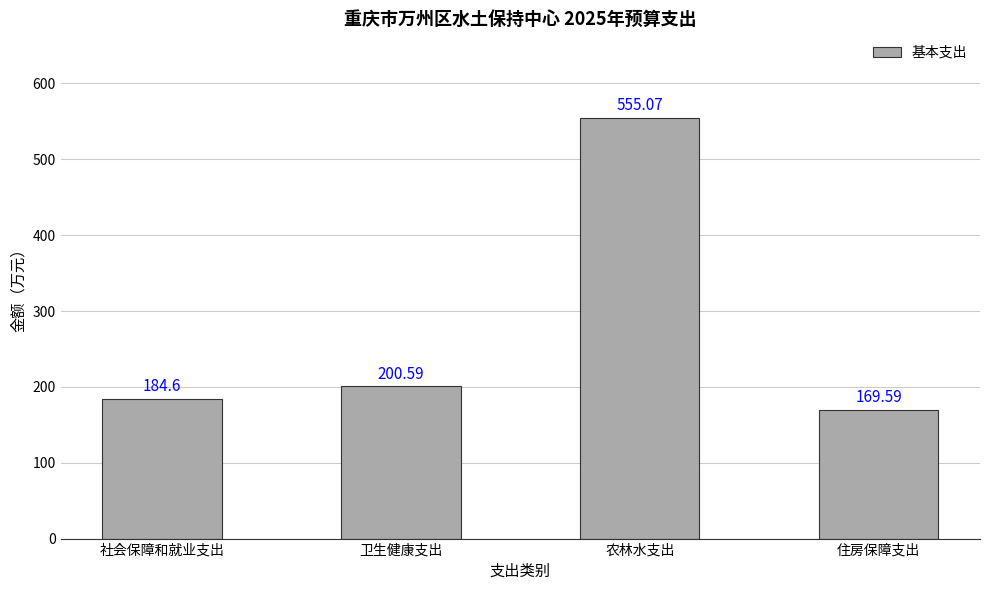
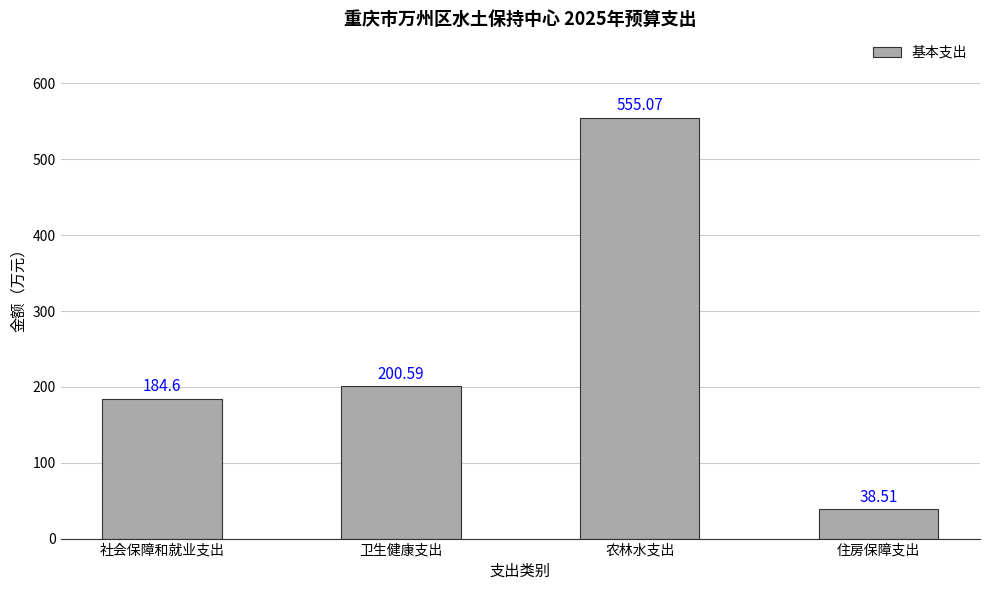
住房保障支出: 169.59 -> 38.51
